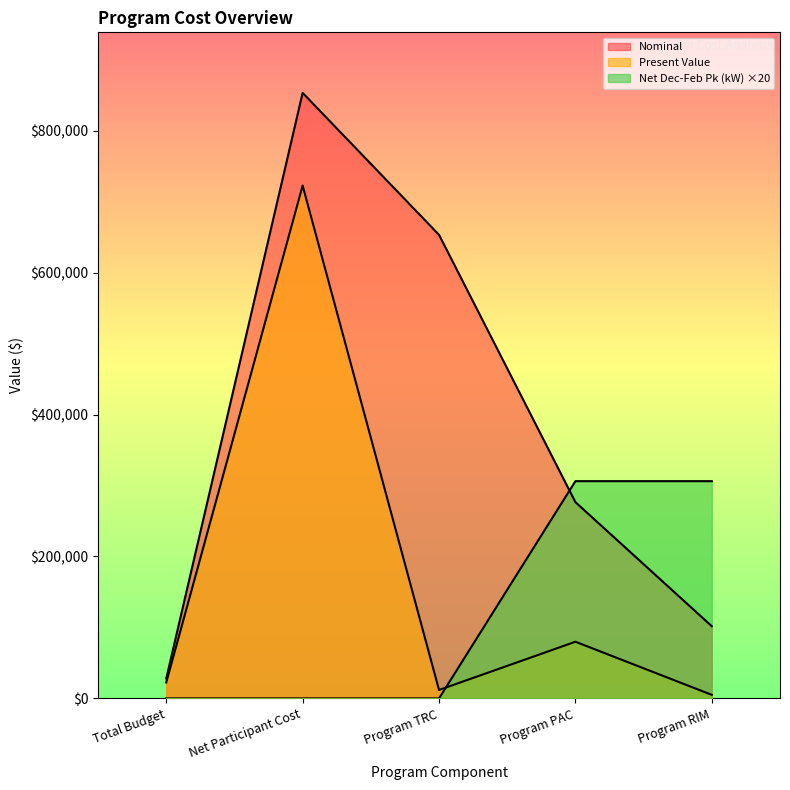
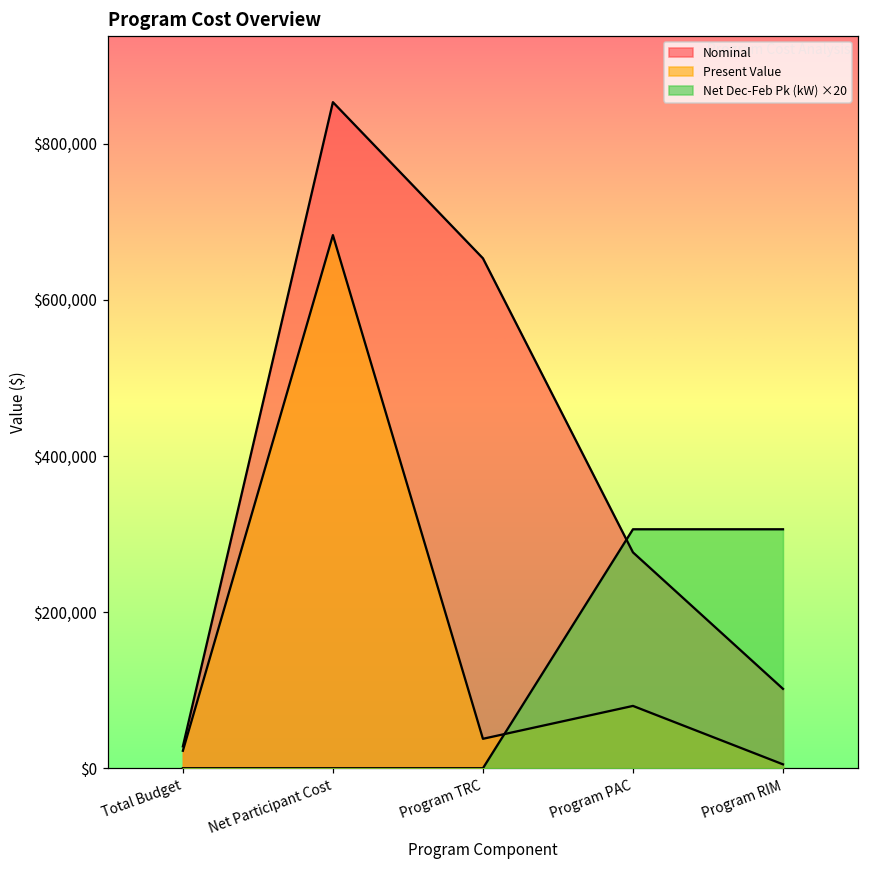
Present Value, Net Participant Cost: $720,000 -> $680,000
Present Value, Program TRC: $10,000 -> $40,000
